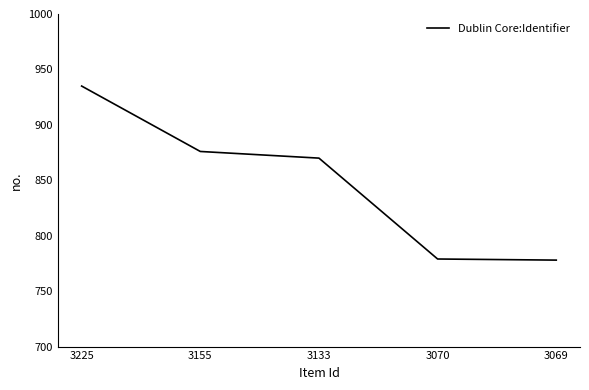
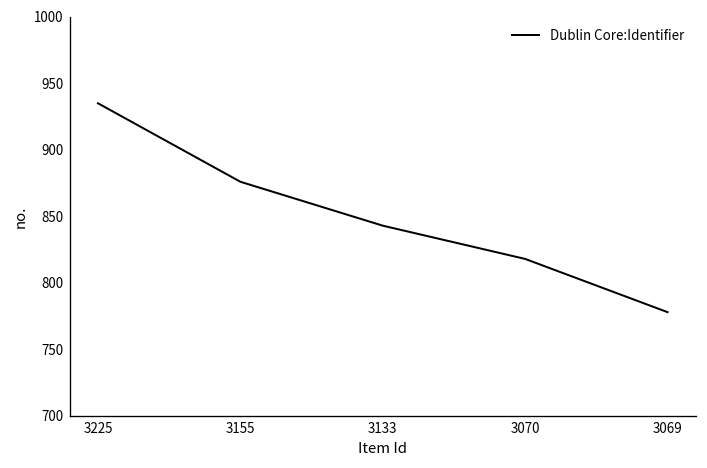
3133: 870 -> 843
3070: 779 -> 818
